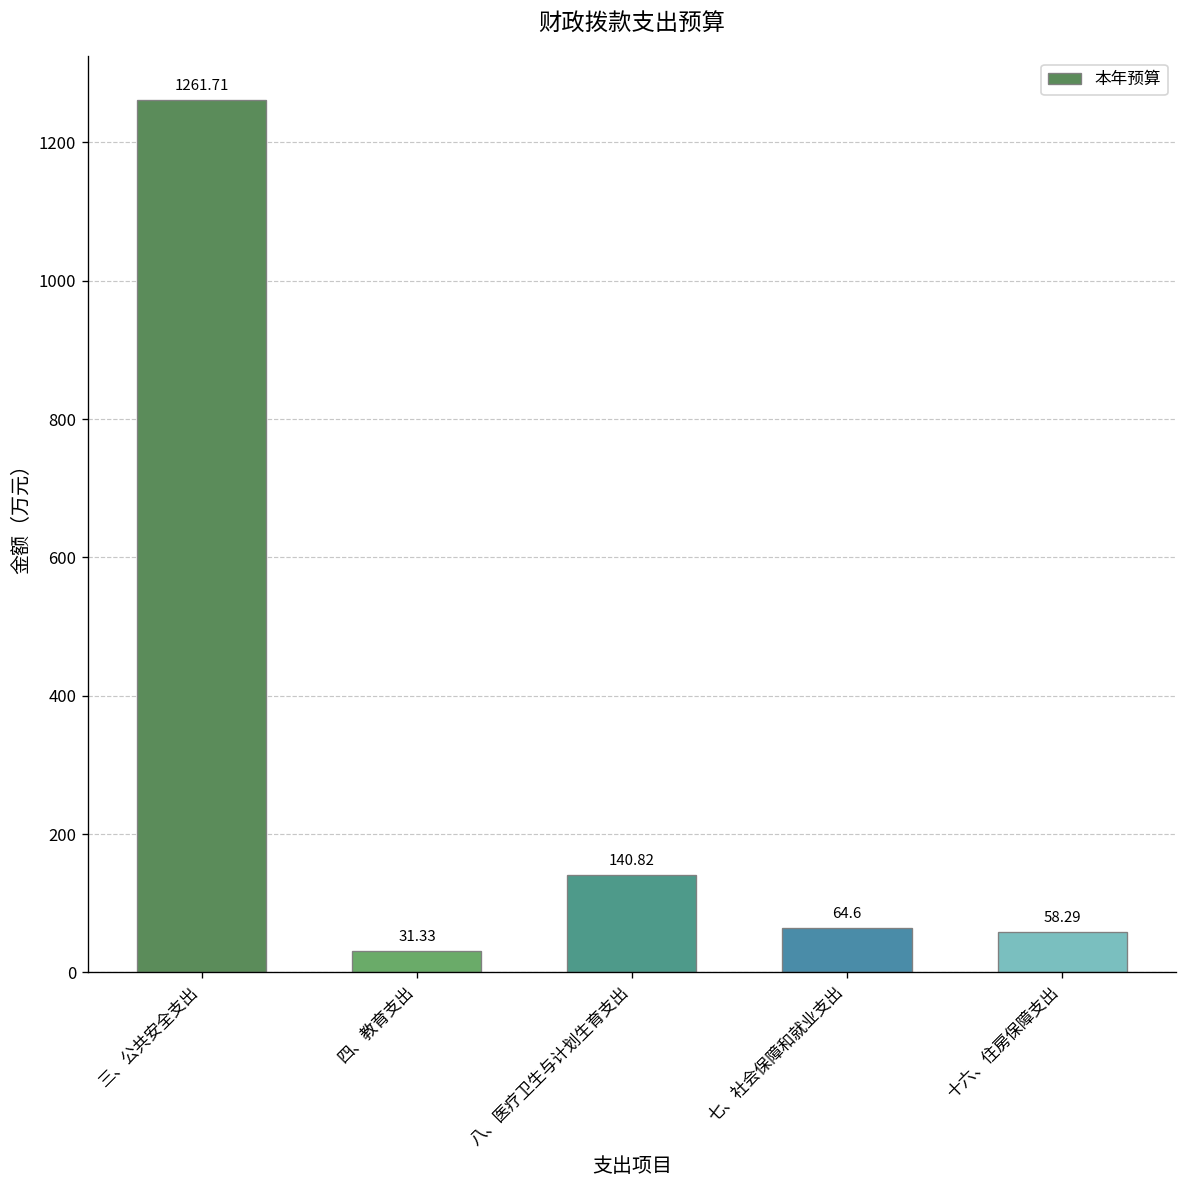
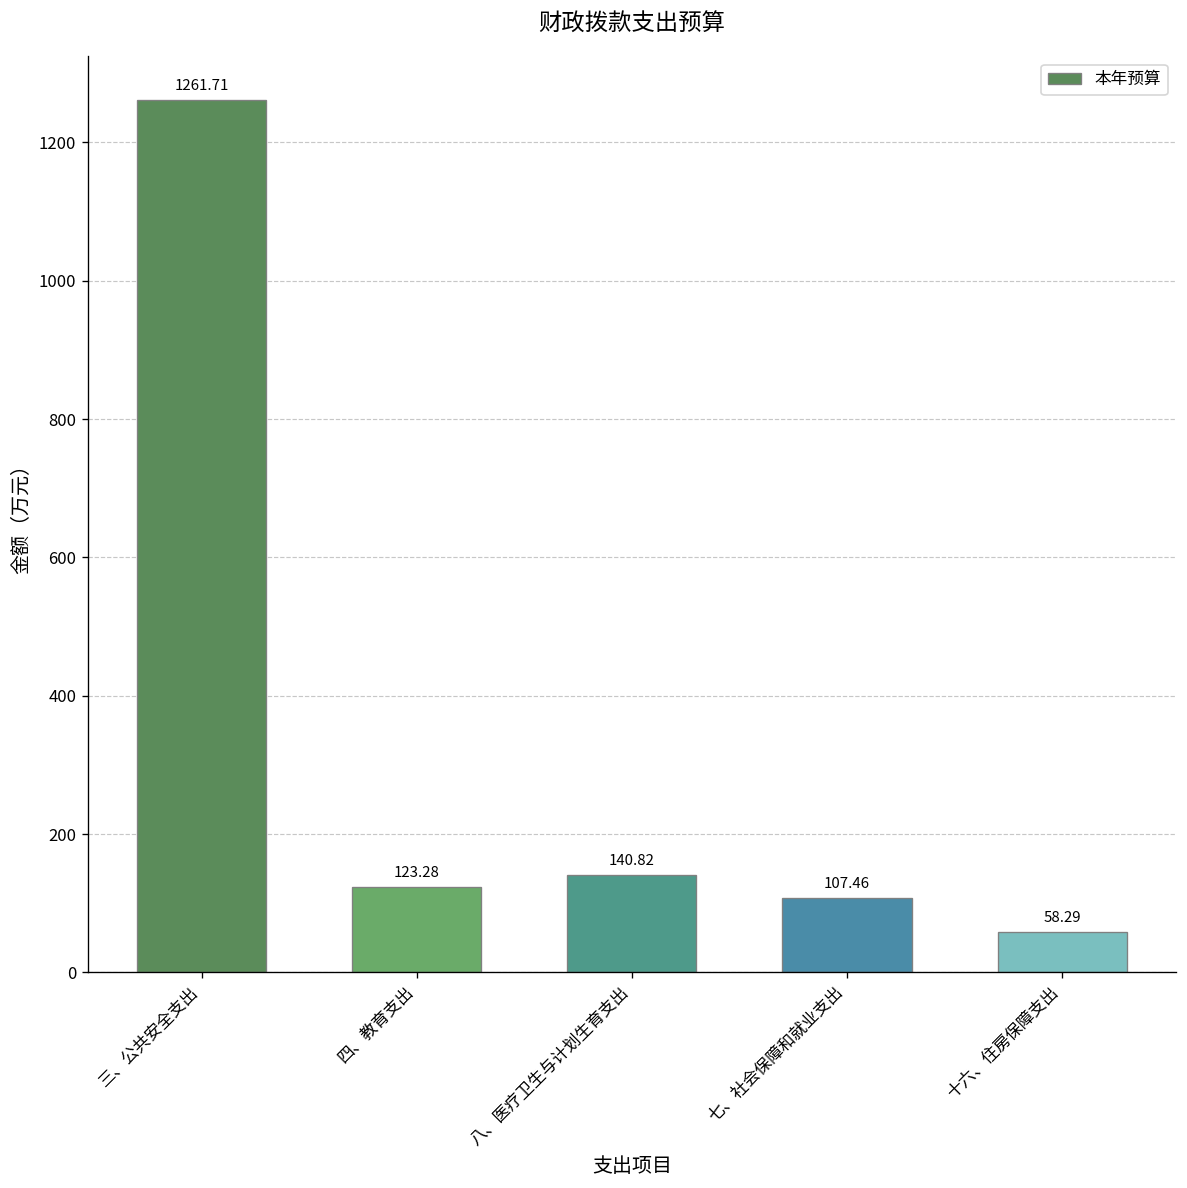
四、教育支出: 31.33 -> 123.28
七、社会保障和就业支出: 64.6 -> 107.46
